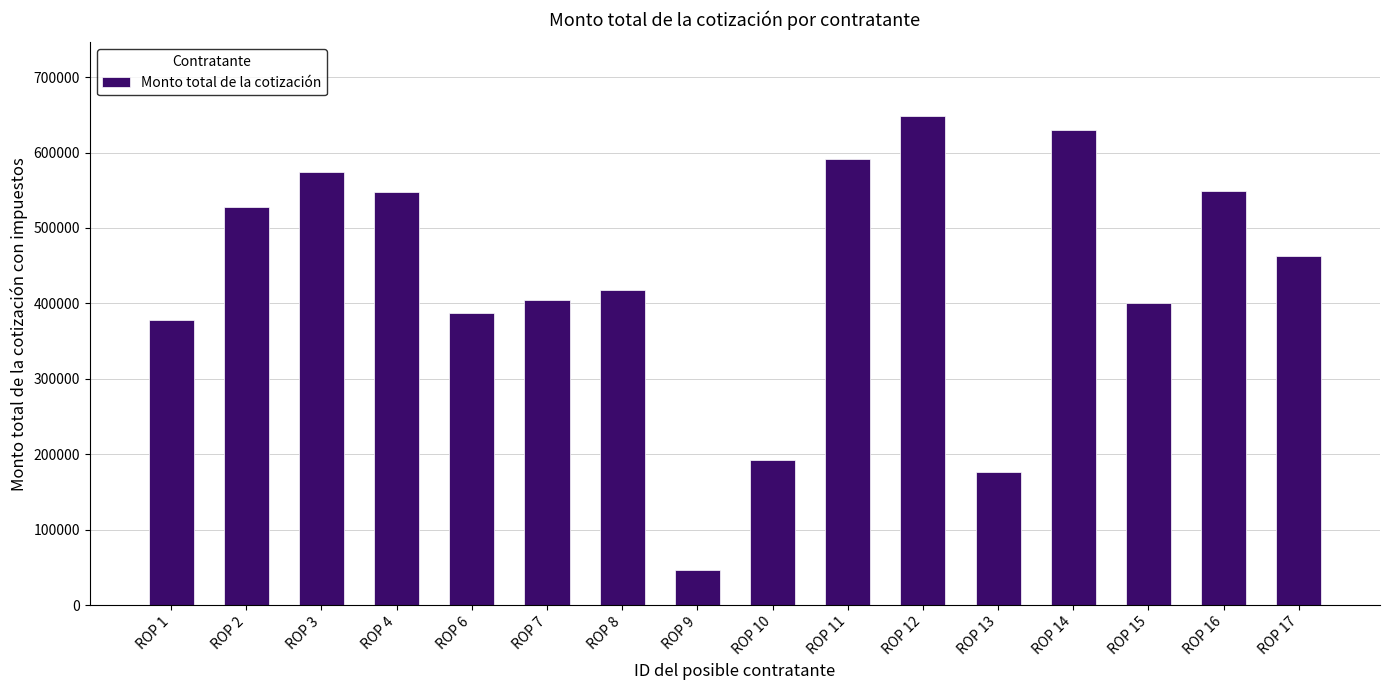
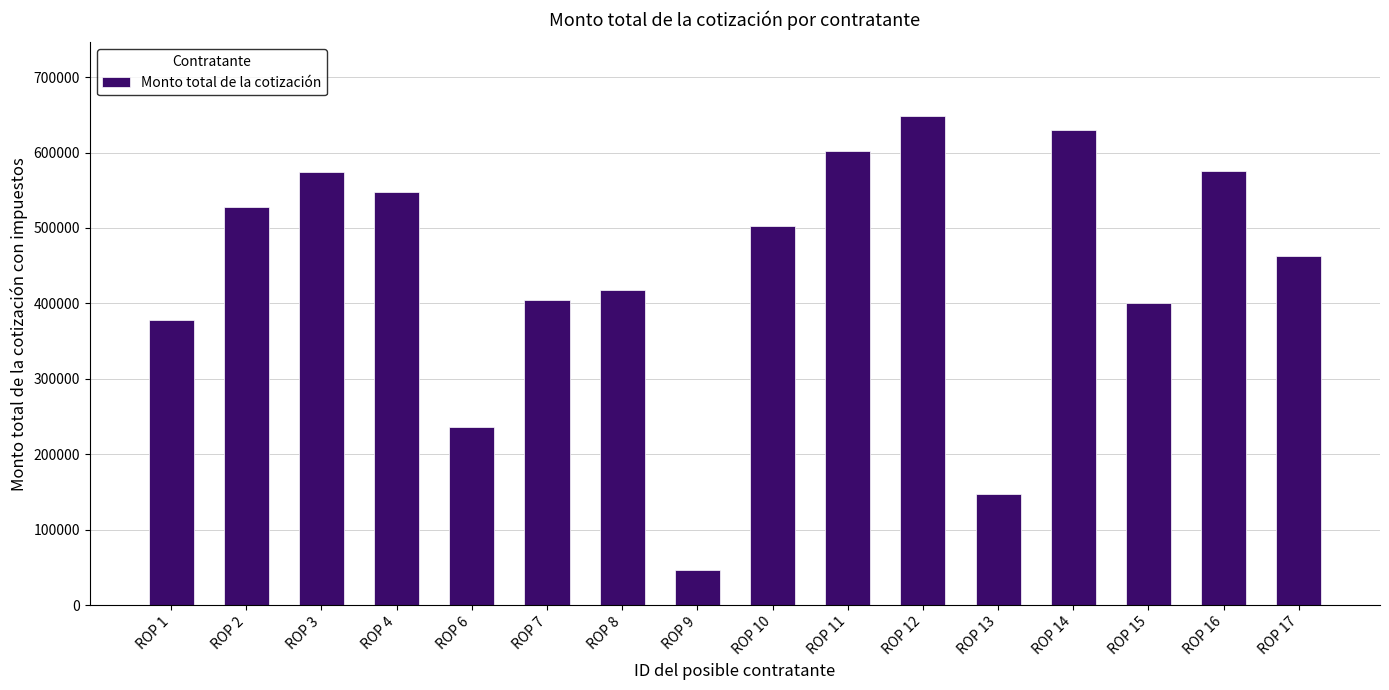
ROP 6: 390000 -> 240000
ROP 10: 190000 -> 500000
ROP 11: 590000 -> 600000
ROP 13: 180000 -> 150000
ROP 16: 550000 -> 580000
